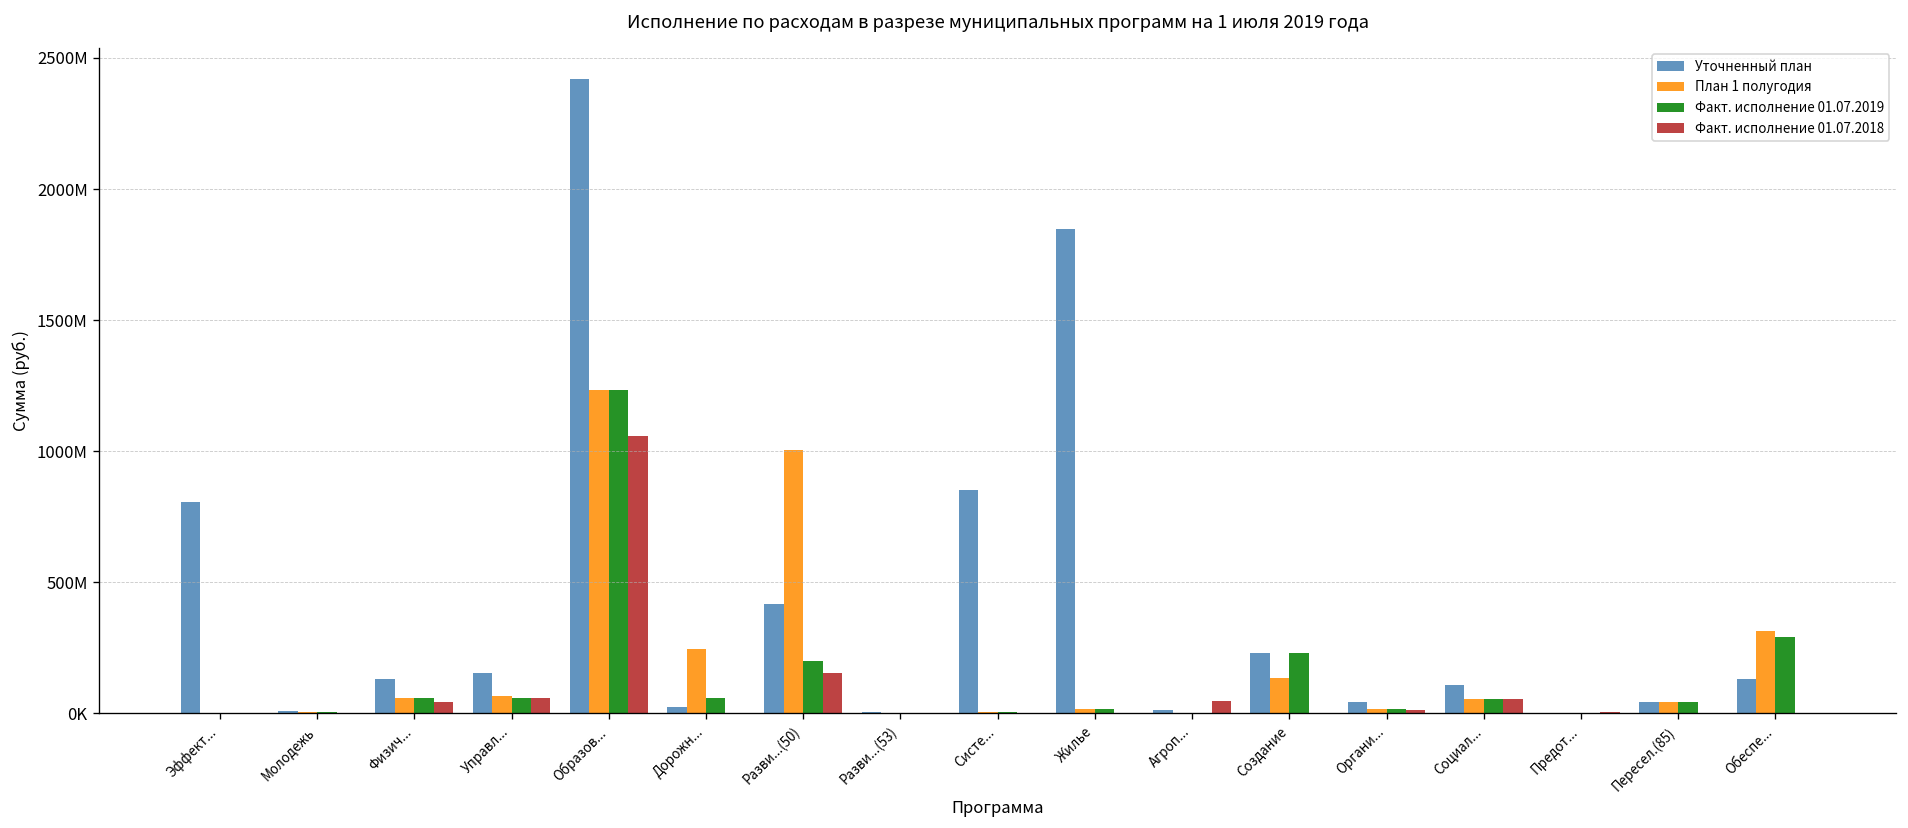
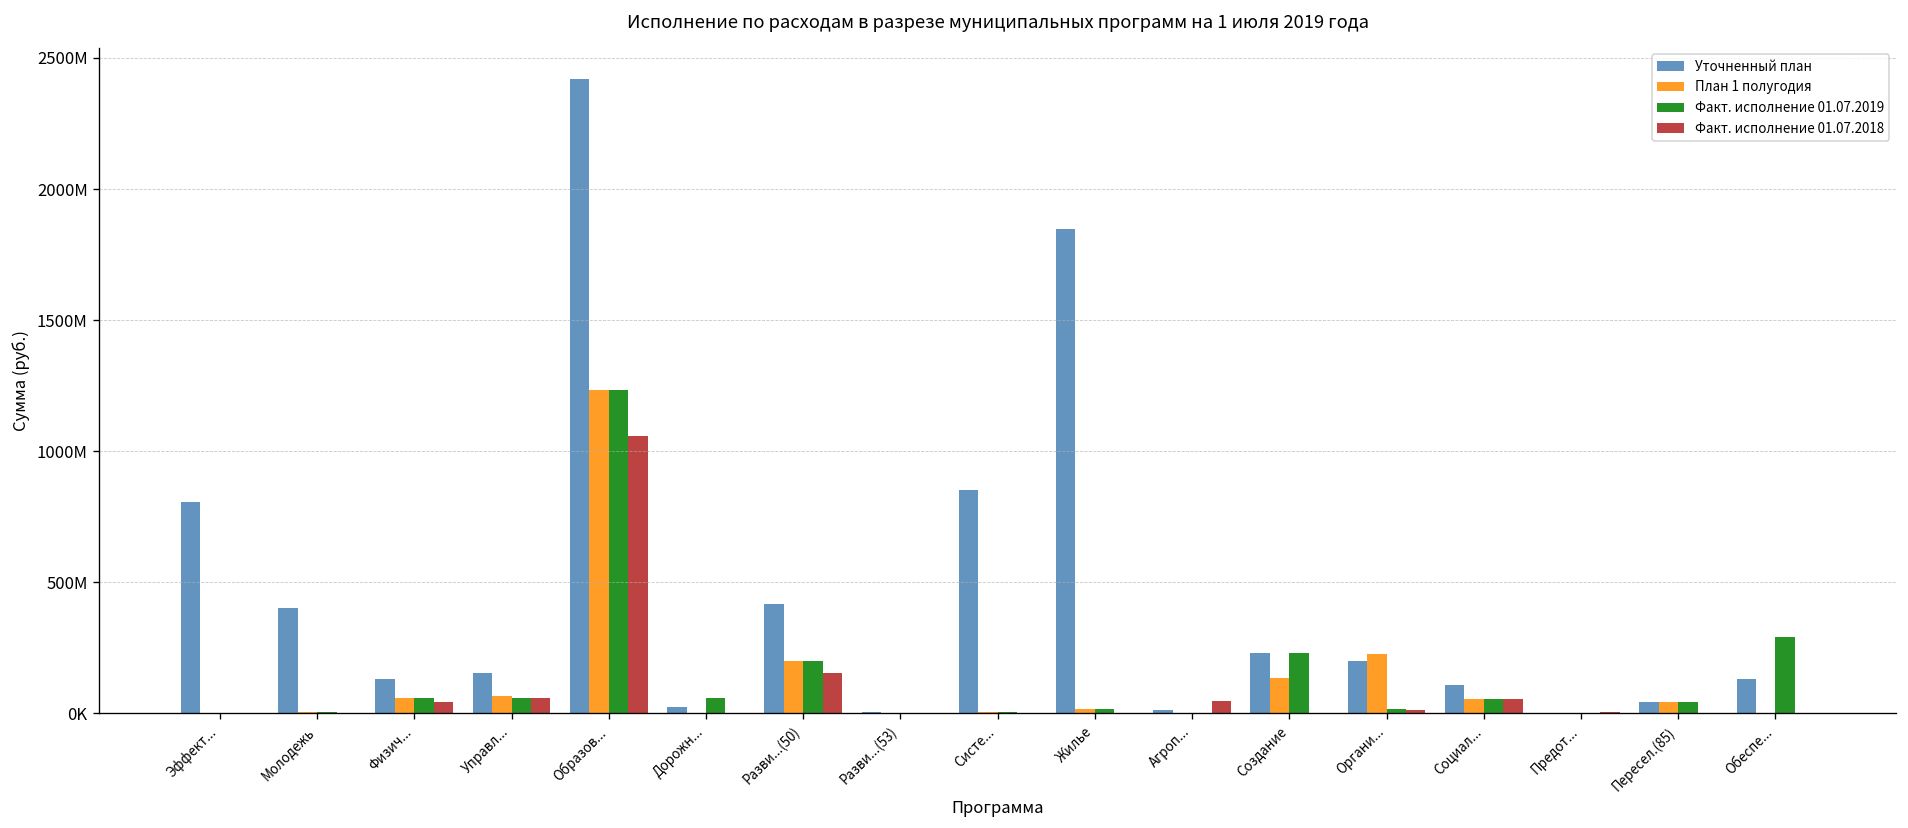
Уточненный план, Молодежь: 10000000 -> 400000000
План 1 полугодия, Дорожн...: 250000000 -> 0
План 1 полугодия, Разви...(50): 1010000000 -> 200000000
Уточненный план, Органи...: 40000000 -> 200000000
План 1 полугодия, Органи...: 20000000 -> 230000000
План 1 полугодия, Обеспе...: 310000000 -> 0
